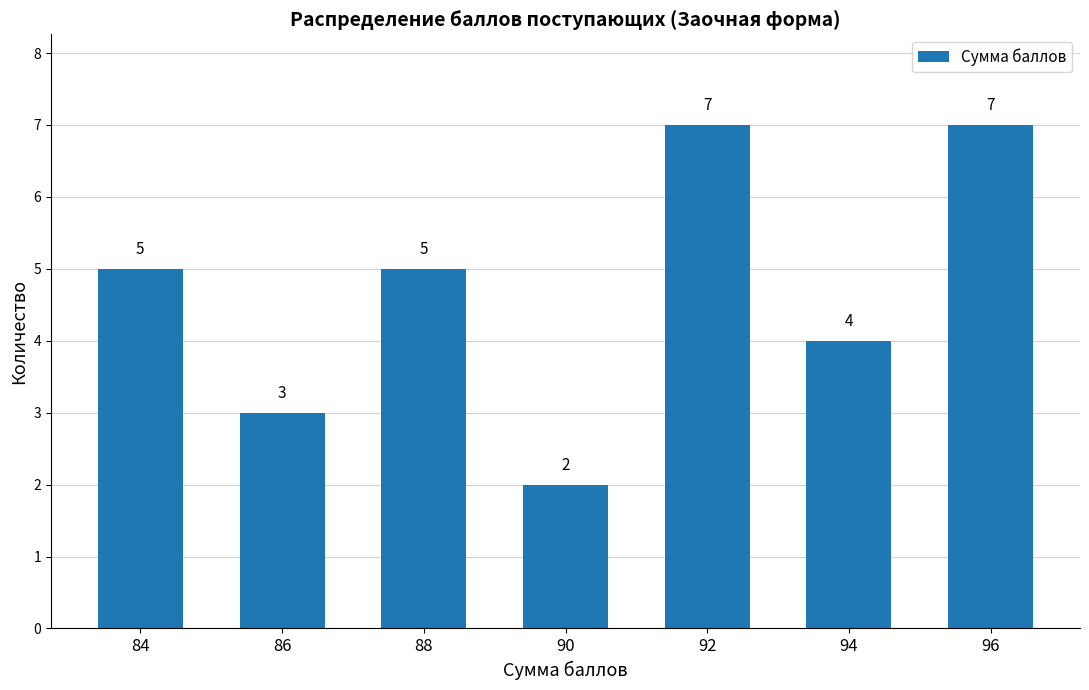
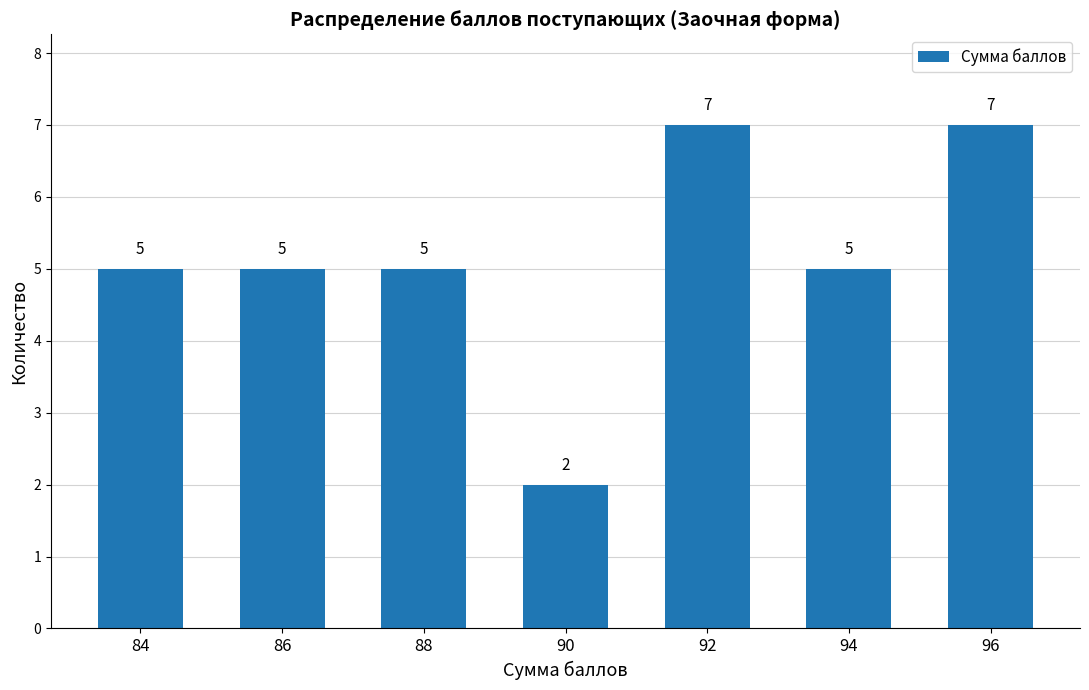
86: 3 -> 5
94: 4 -> 5
